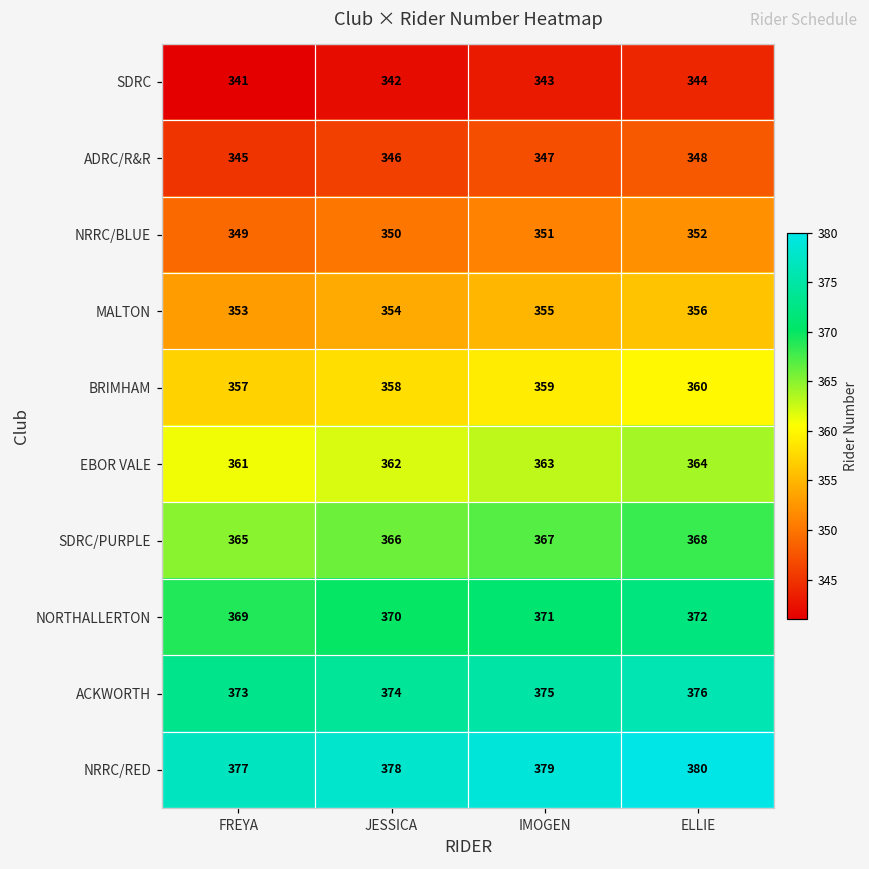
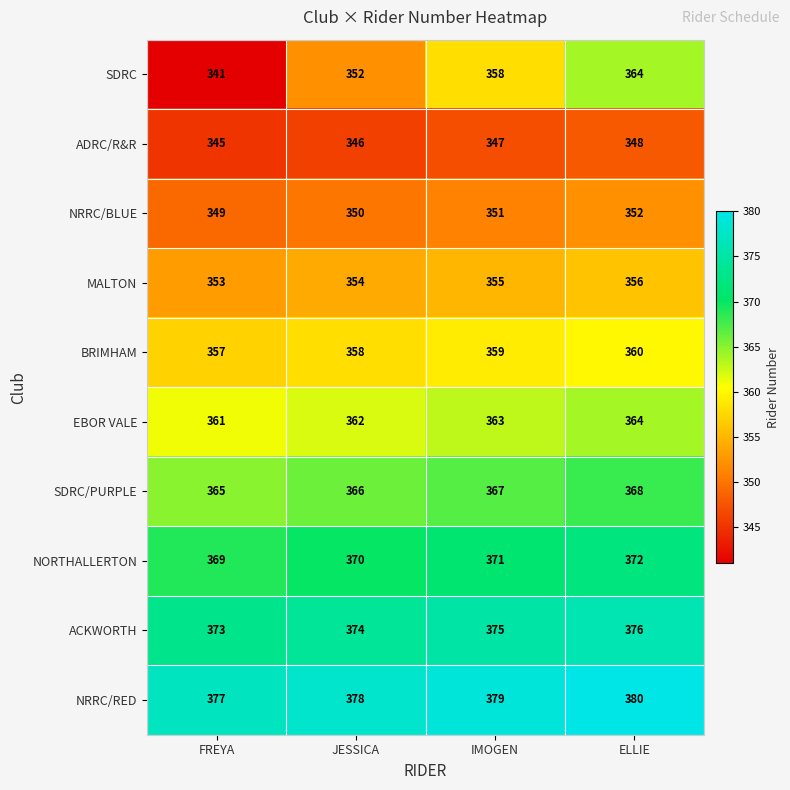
SDRC, JESSICA: 342 -> 352
SDRC, IMOGEN: 343 -> 358
SDRC, ELLIE: 344 -> 364
